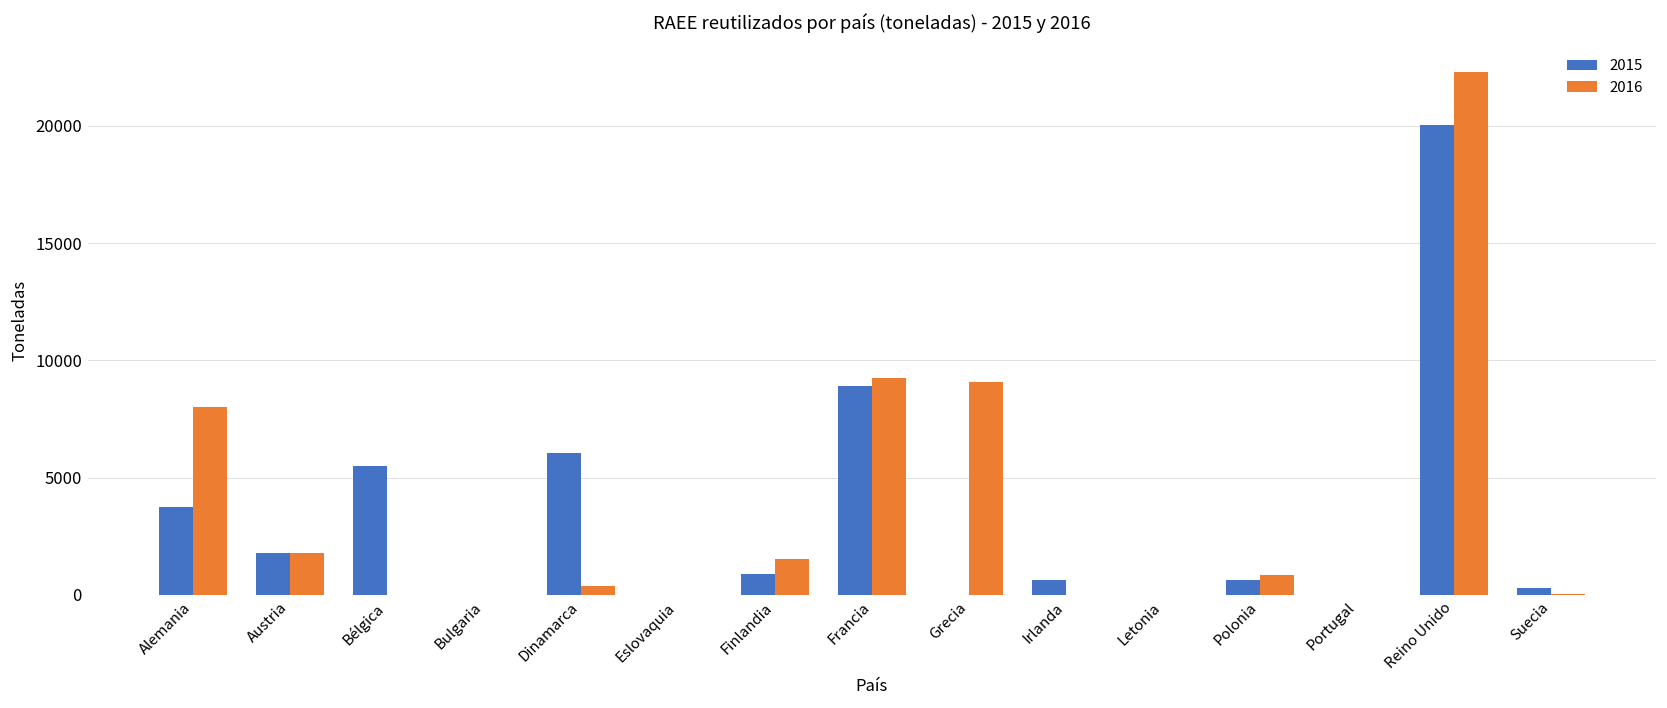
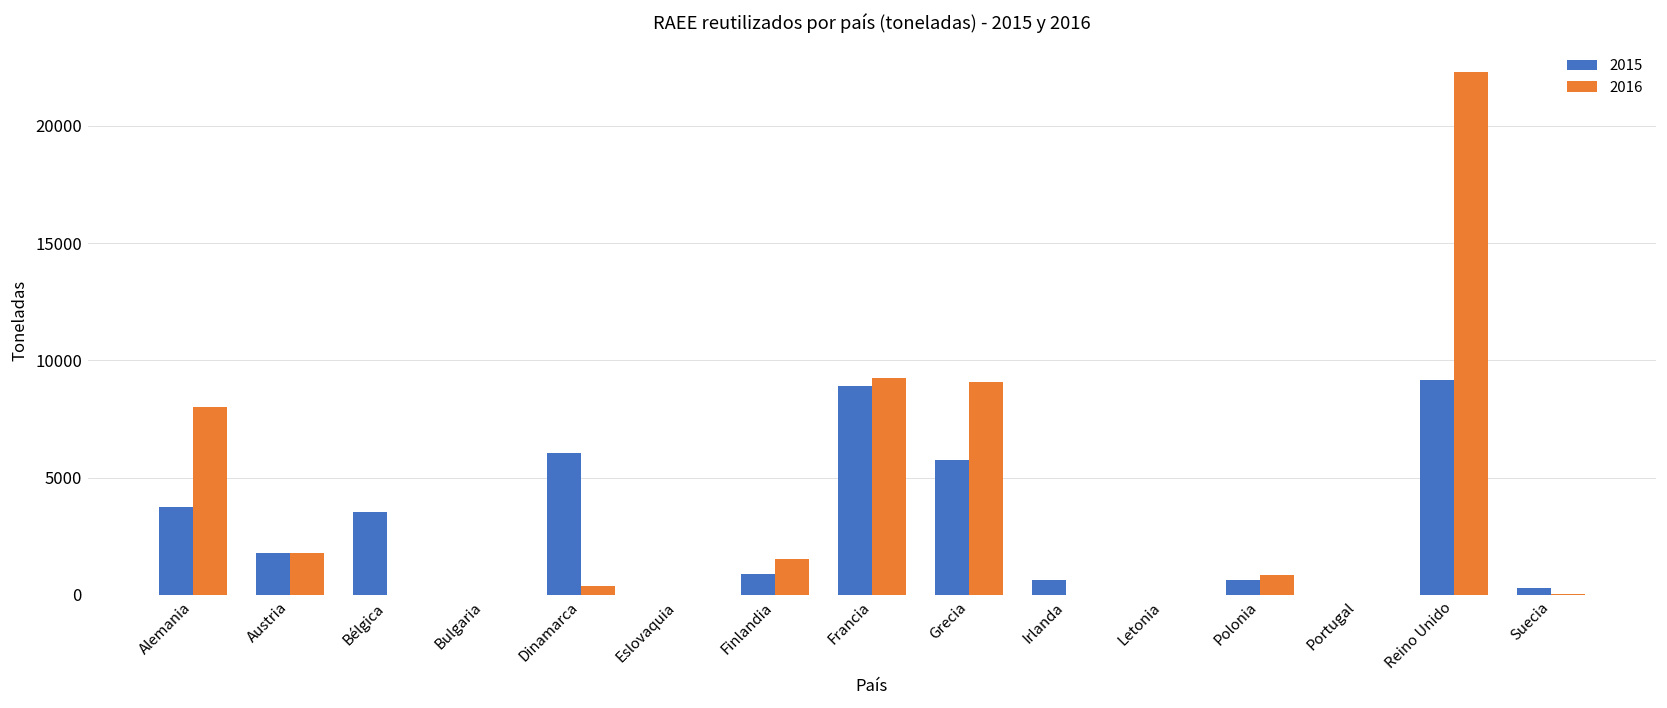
2015, Bélgica: 5500 -> 3500
2015, Grecia: 0 -> 5800
2015, Reino Unido: 20000 -> 9100
